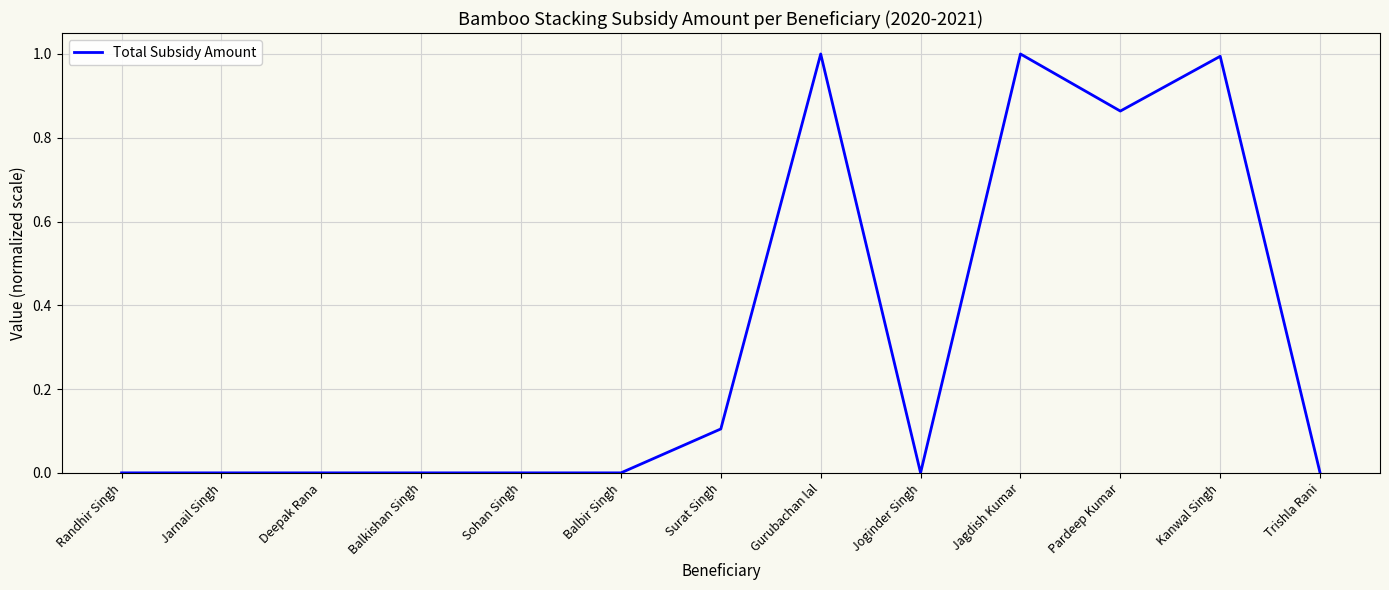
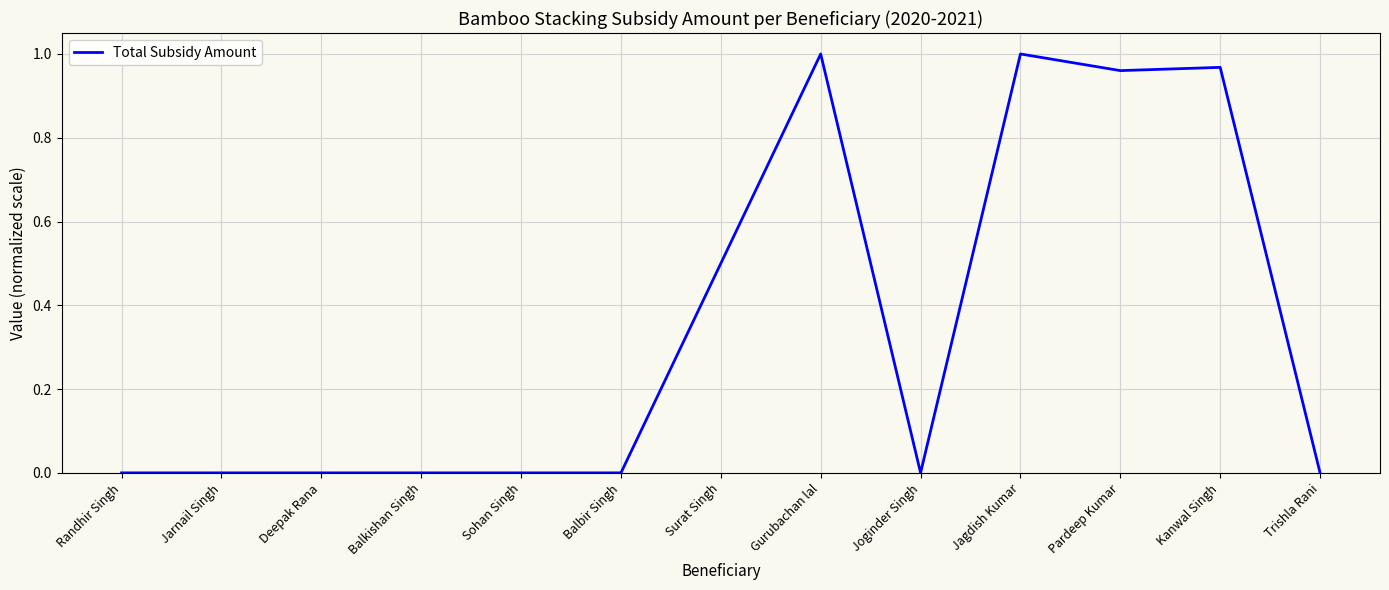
Surat Singh: 0.10 -> 0.50
Pardeep Kumar: 0.86 -> 0.96
Kanwal Singh: 0.99 -> 0.97
